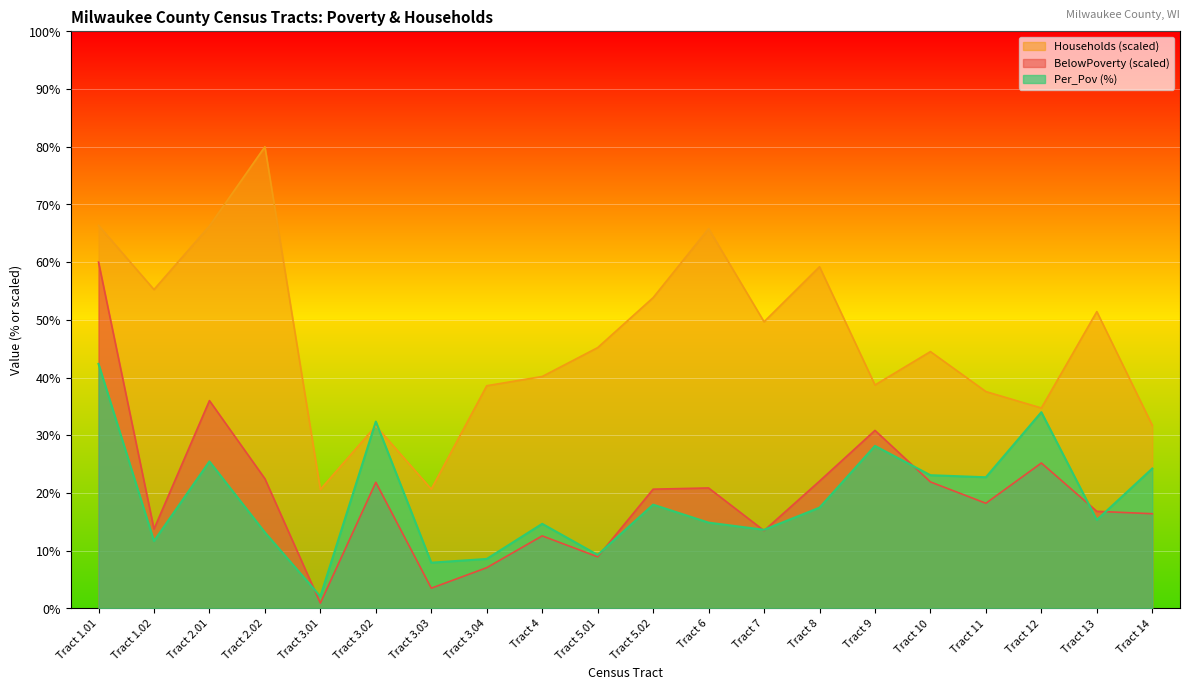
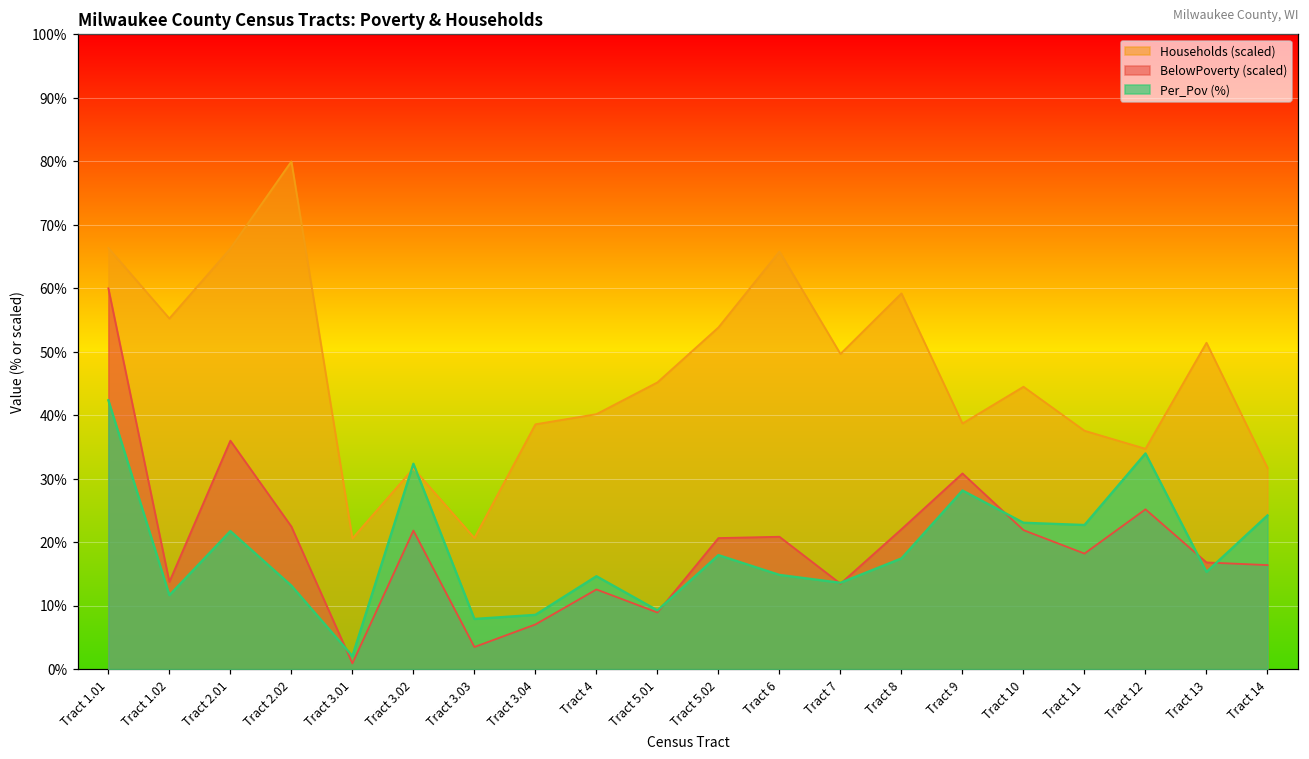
Per_Pov (%), Tract 2.01: 25% -> 22%
